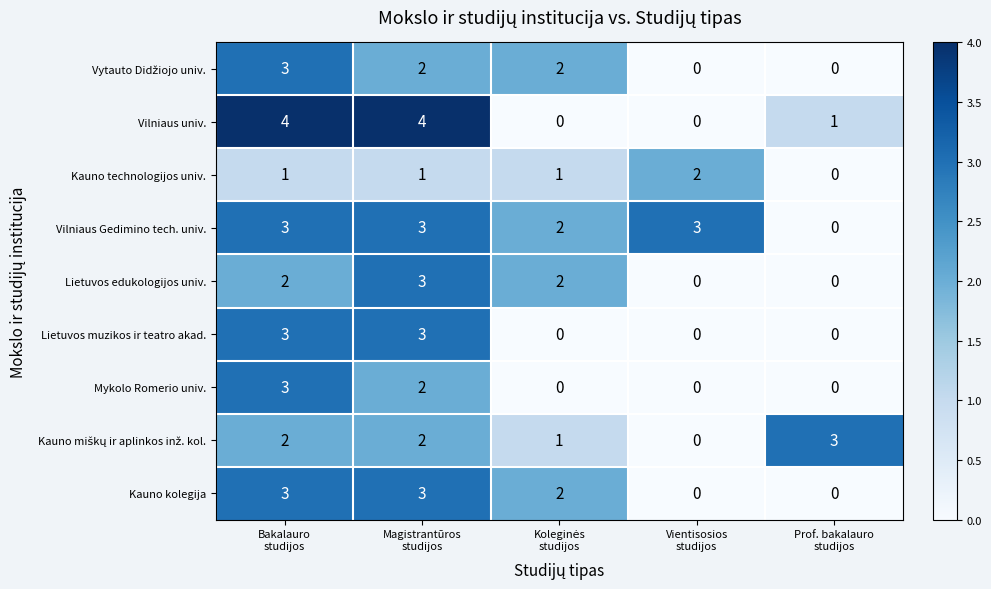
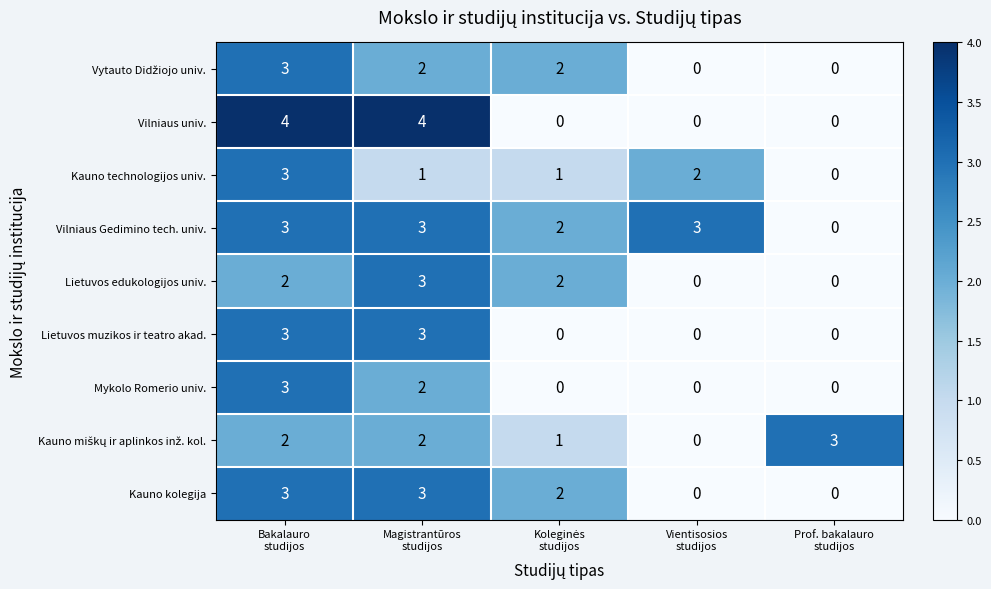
Vilniaus univ., Prof. bakalauro studijos: 1 -> 0
Kauno technologijos univ., Bakalauro studijos: 1 -> 3
